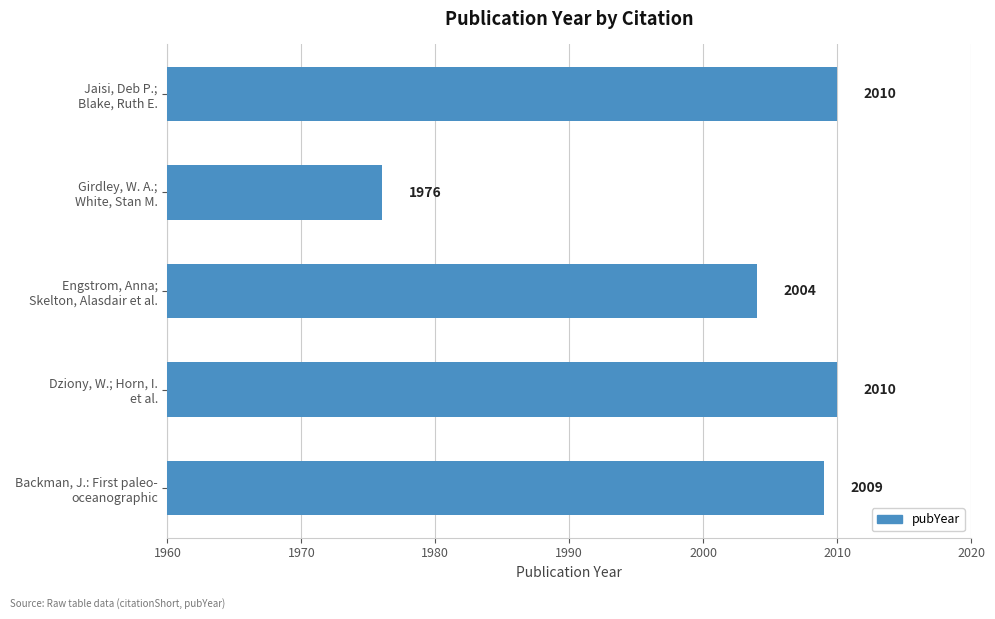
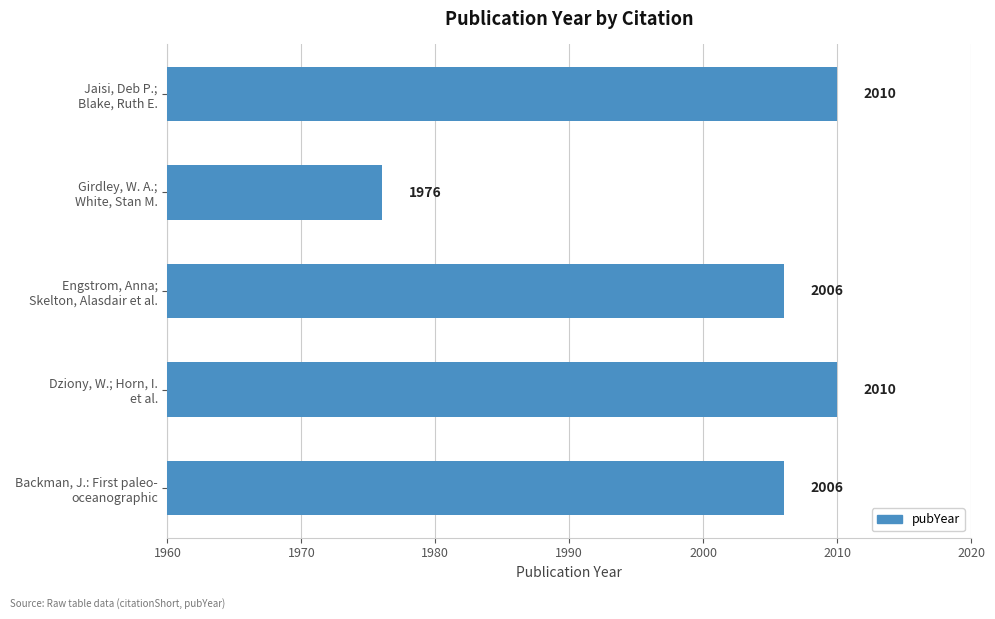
Engstrom, Anna; Skelton, Alasdair et al.: 2004 -> 2006
Backman, J.: First paleo- oceanographic: 2009 -> 2006
